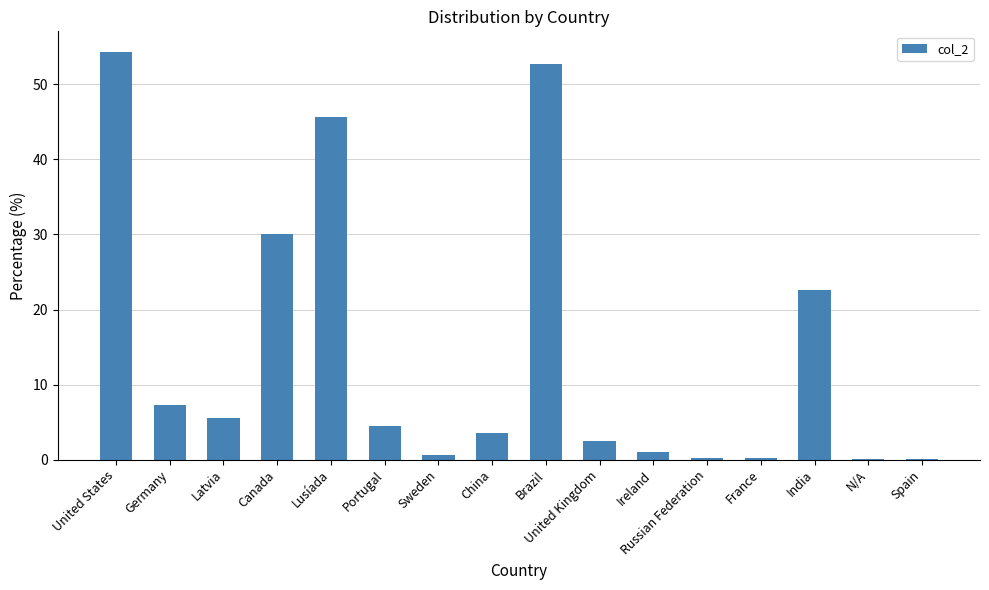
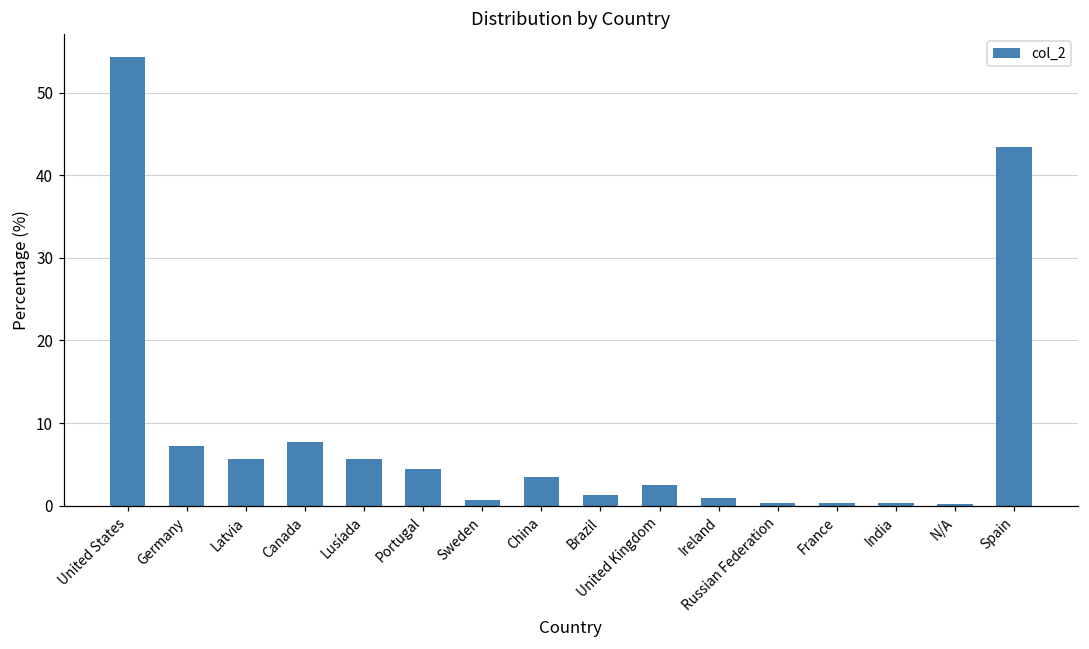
Canada: 30 -> 8
Lusíada: 46 -> 6
Brazil: 53 -> 1
India: 23 -> 0
Spain: 0 -> 43
